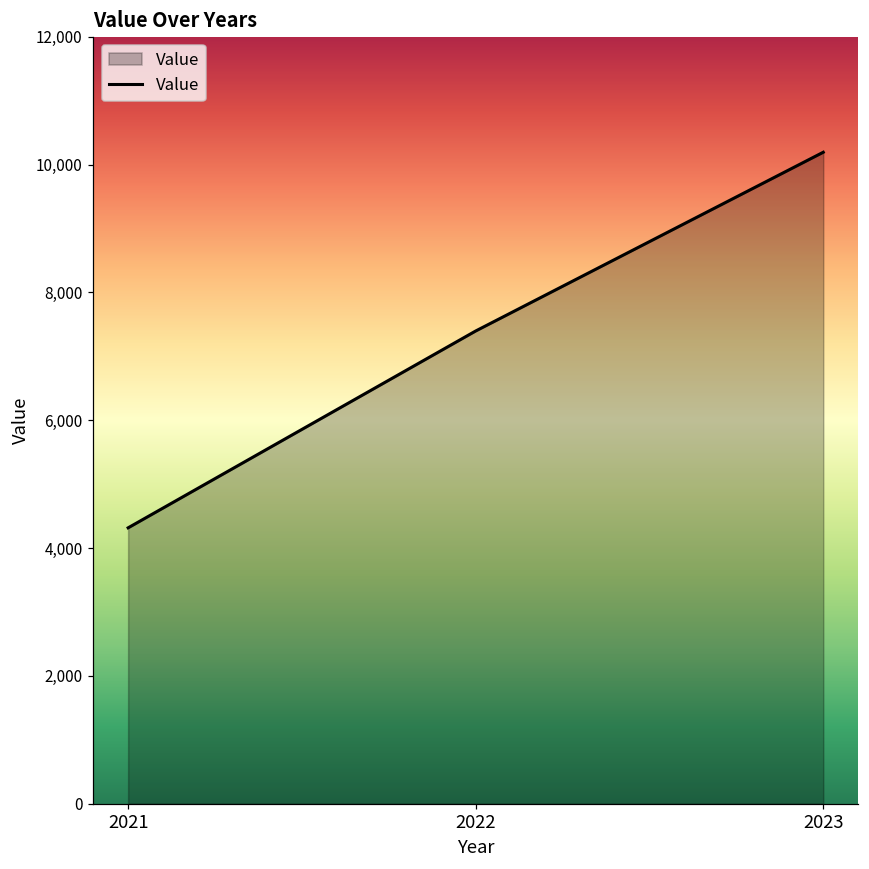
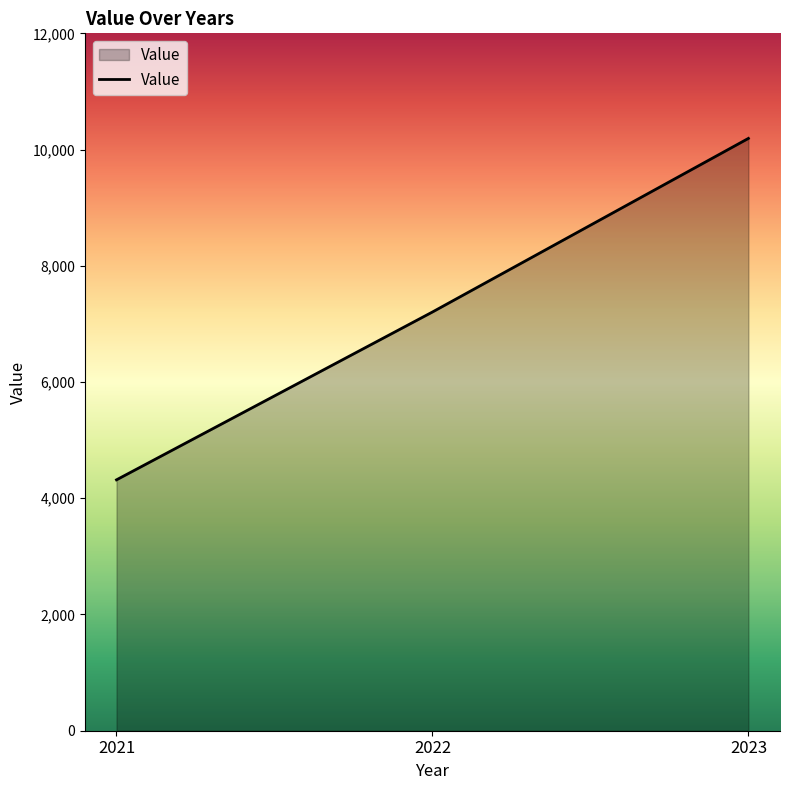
2022: 7,400 -> 7,200
